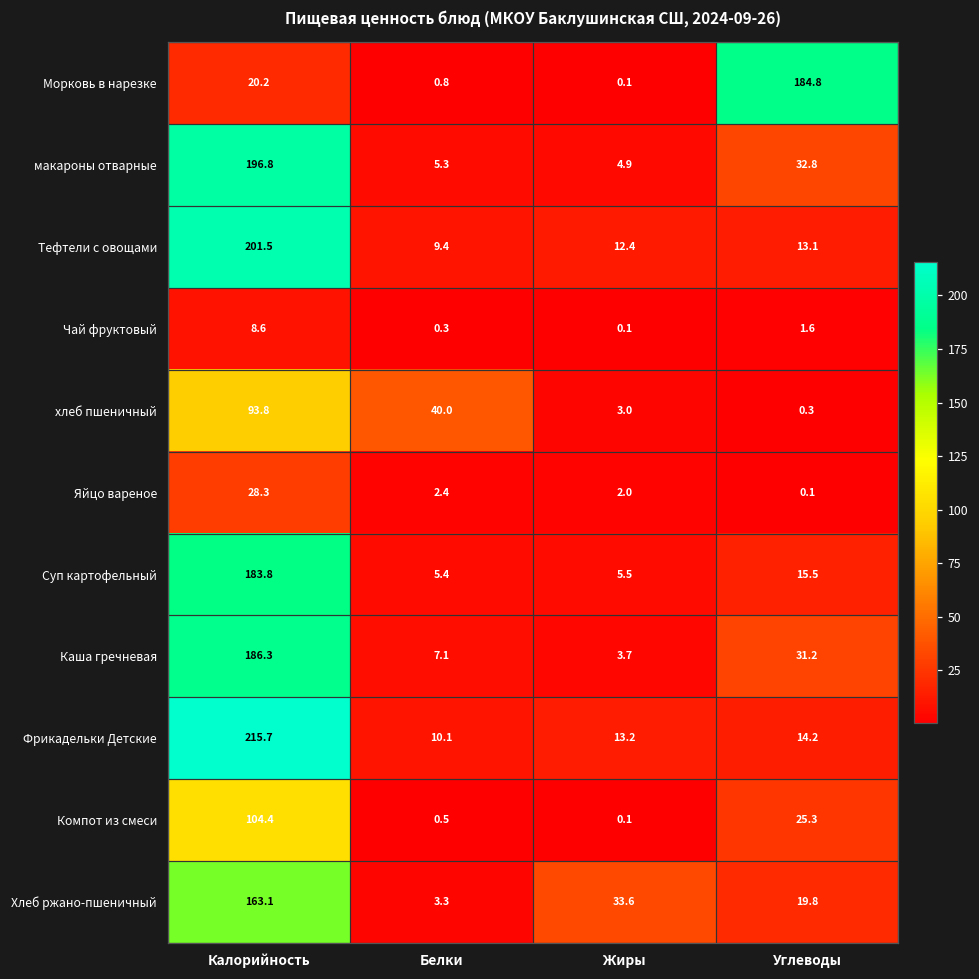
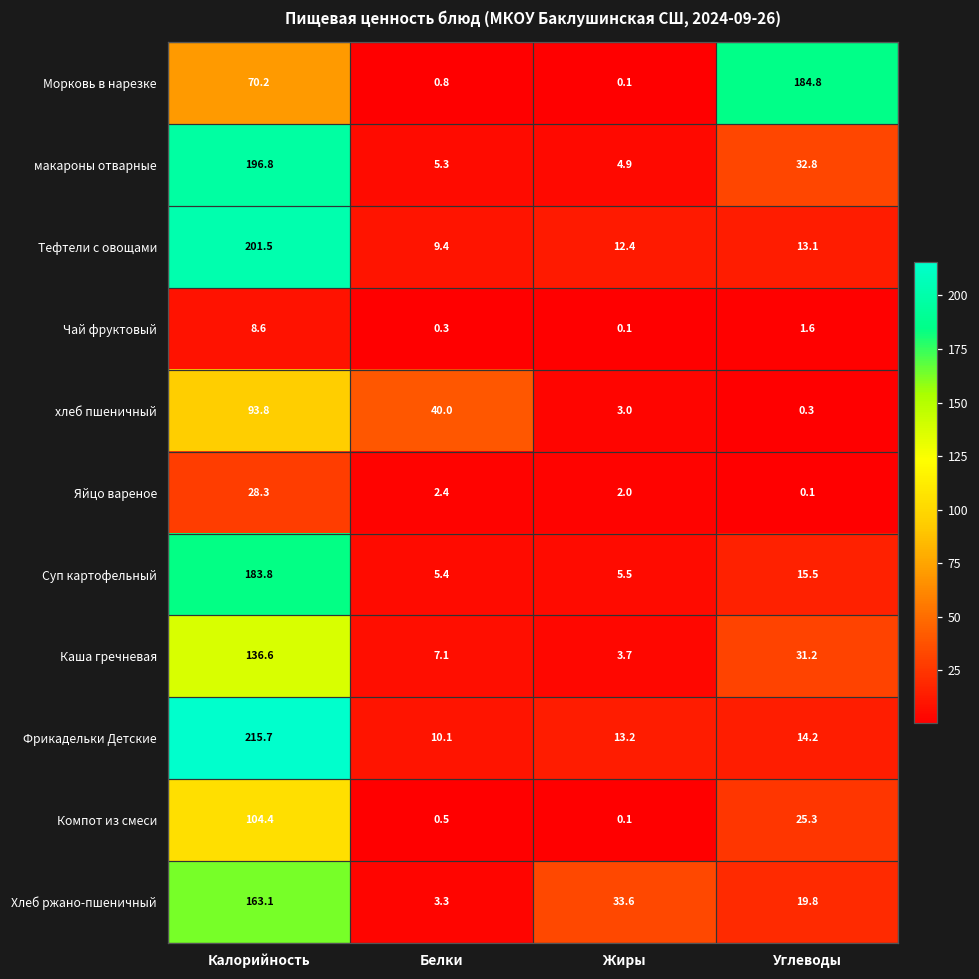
Морковь в нарезке, Калорийность: 20.2 -> 70.2
Каша гречневая, Калорийность: 186.3 -> 136.6
